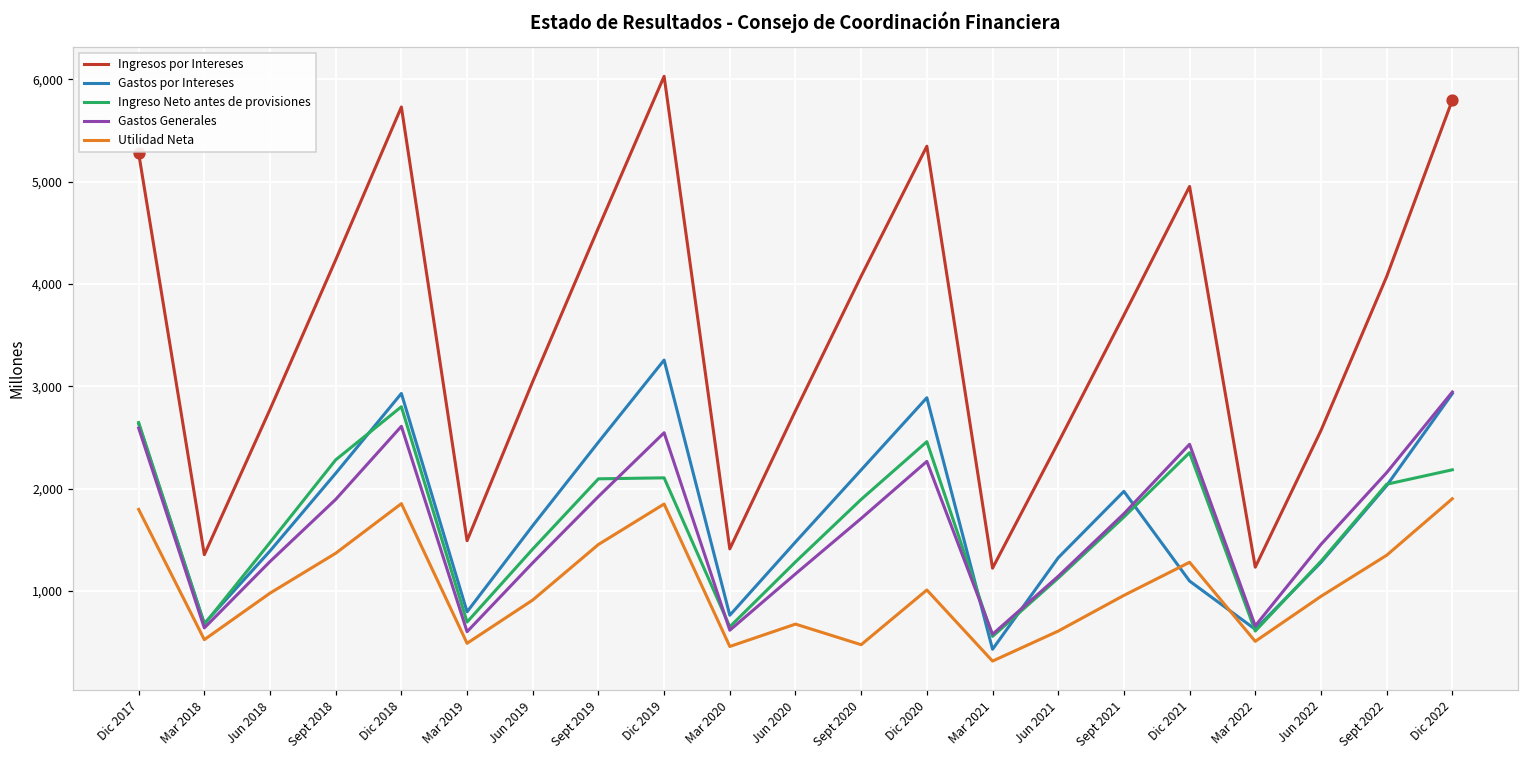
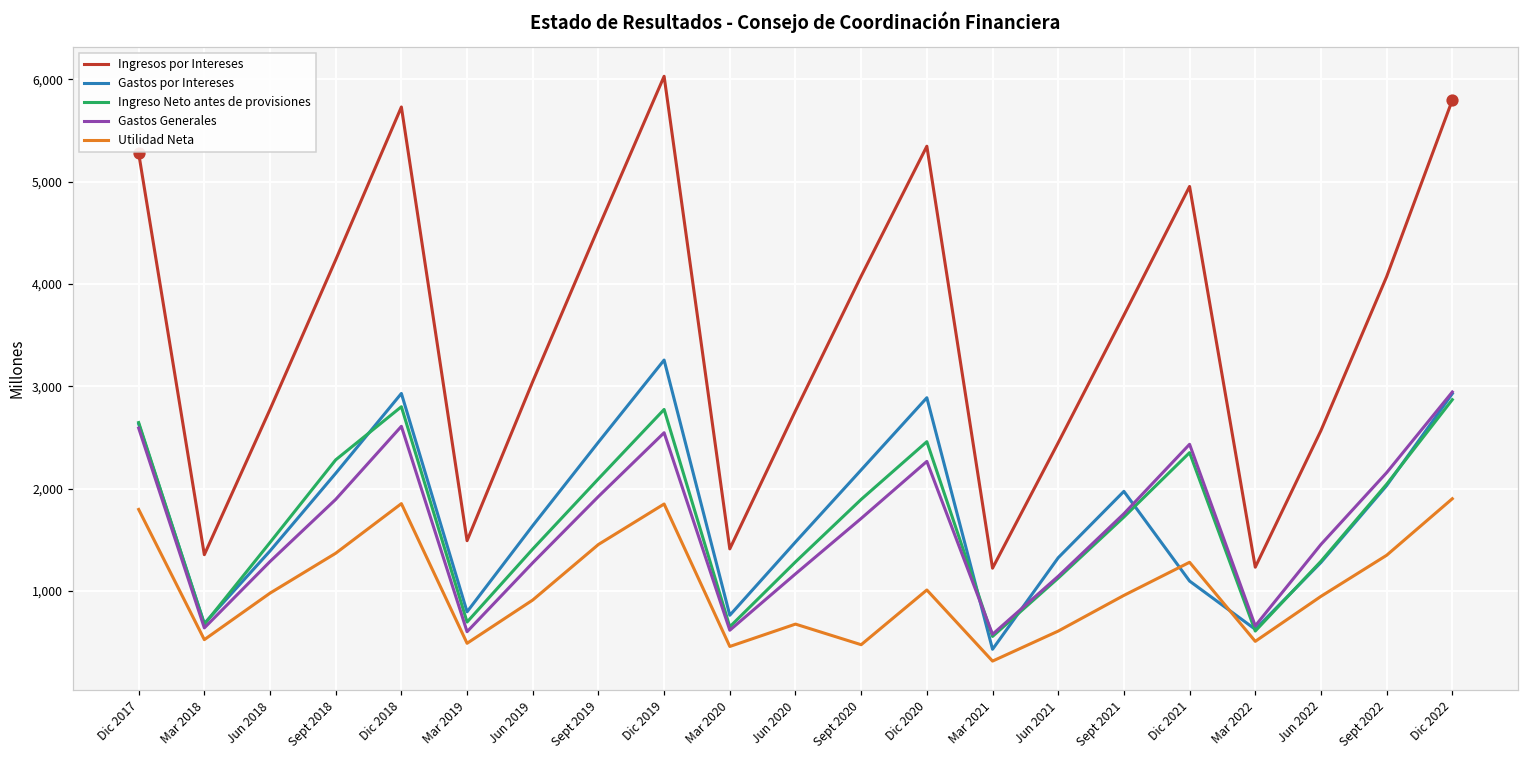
Ingreso Neto antes de provisiones, Dic 2019: 2,100 -> 2,800
Ingreso Neto antes de provisiones, Dic 2022: 2,200 -> 2,900
